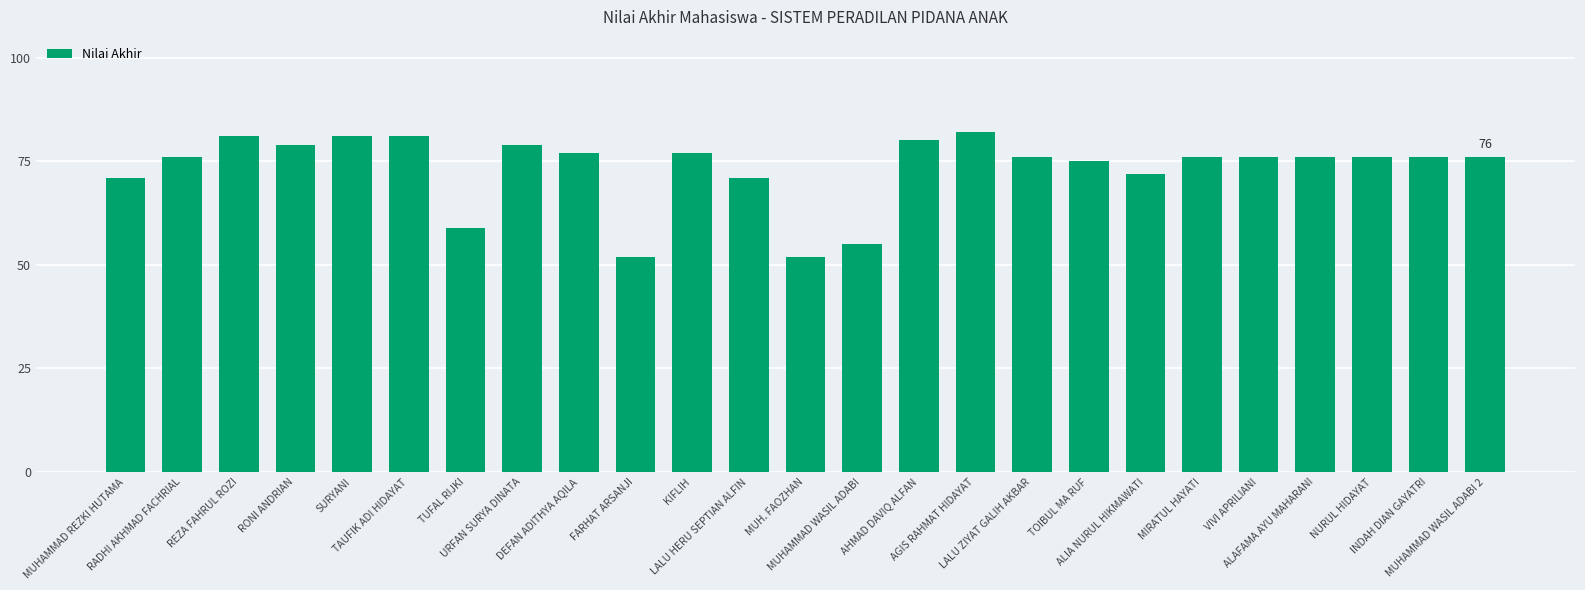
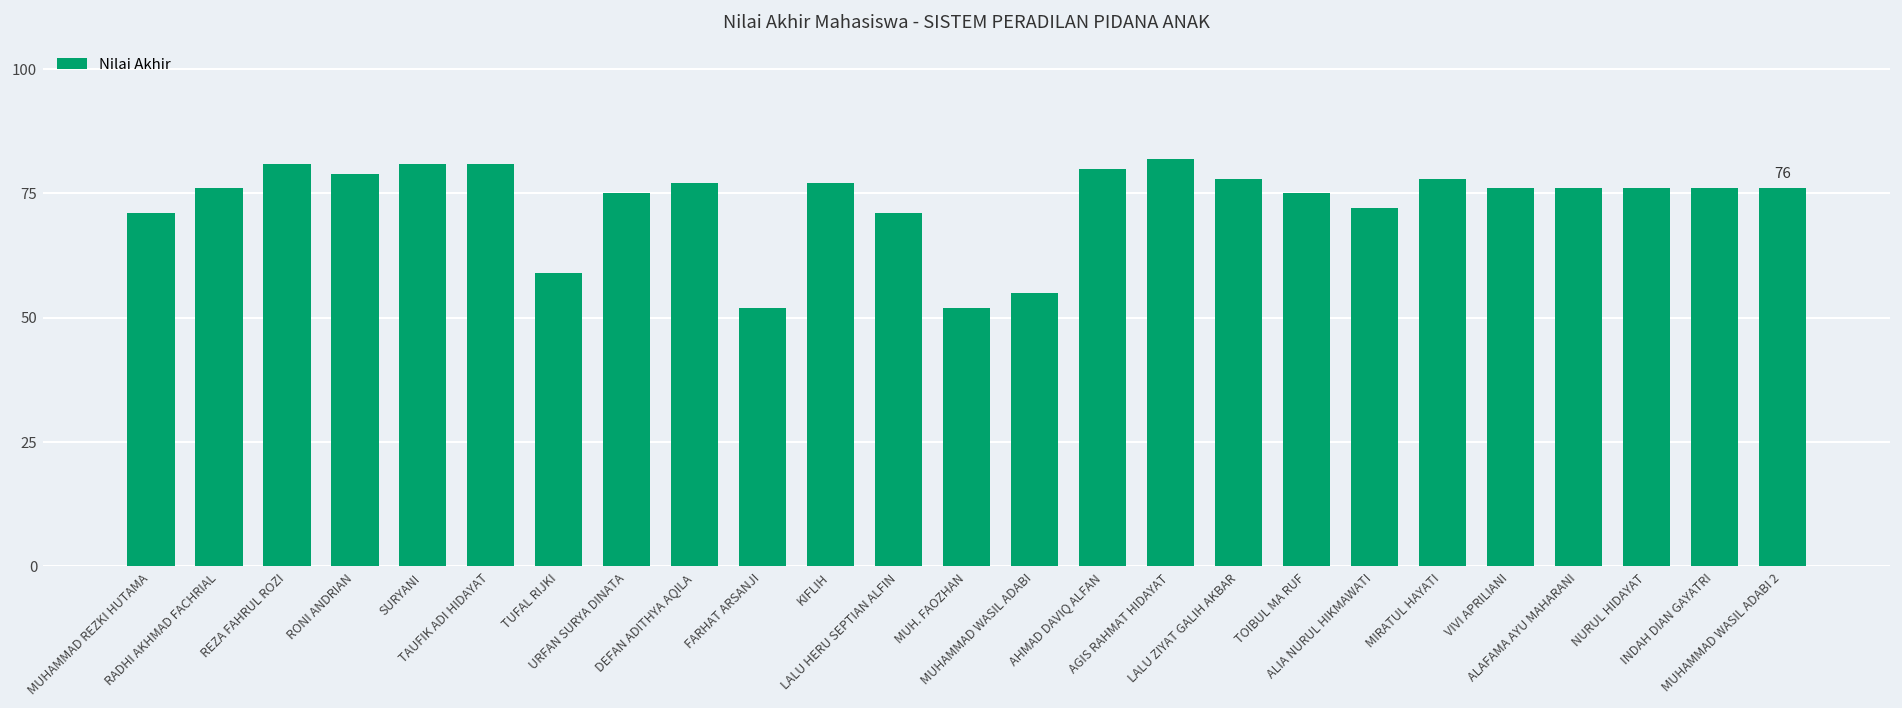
URFAN SURYA DINATA: 79 -> 75
LALU ZIYAT GALIH AKBAR: 76 -> 78
MIRATUL HAYATI: 76 -> 78
